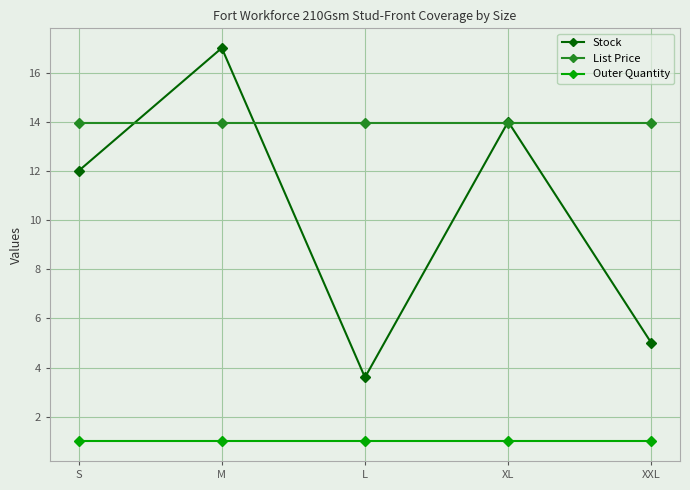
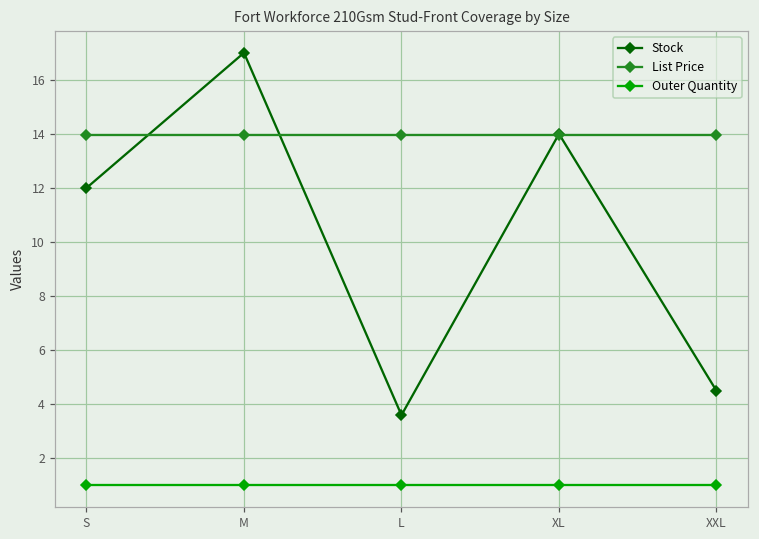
Stock, XXL: 5.0 -> 4.5
